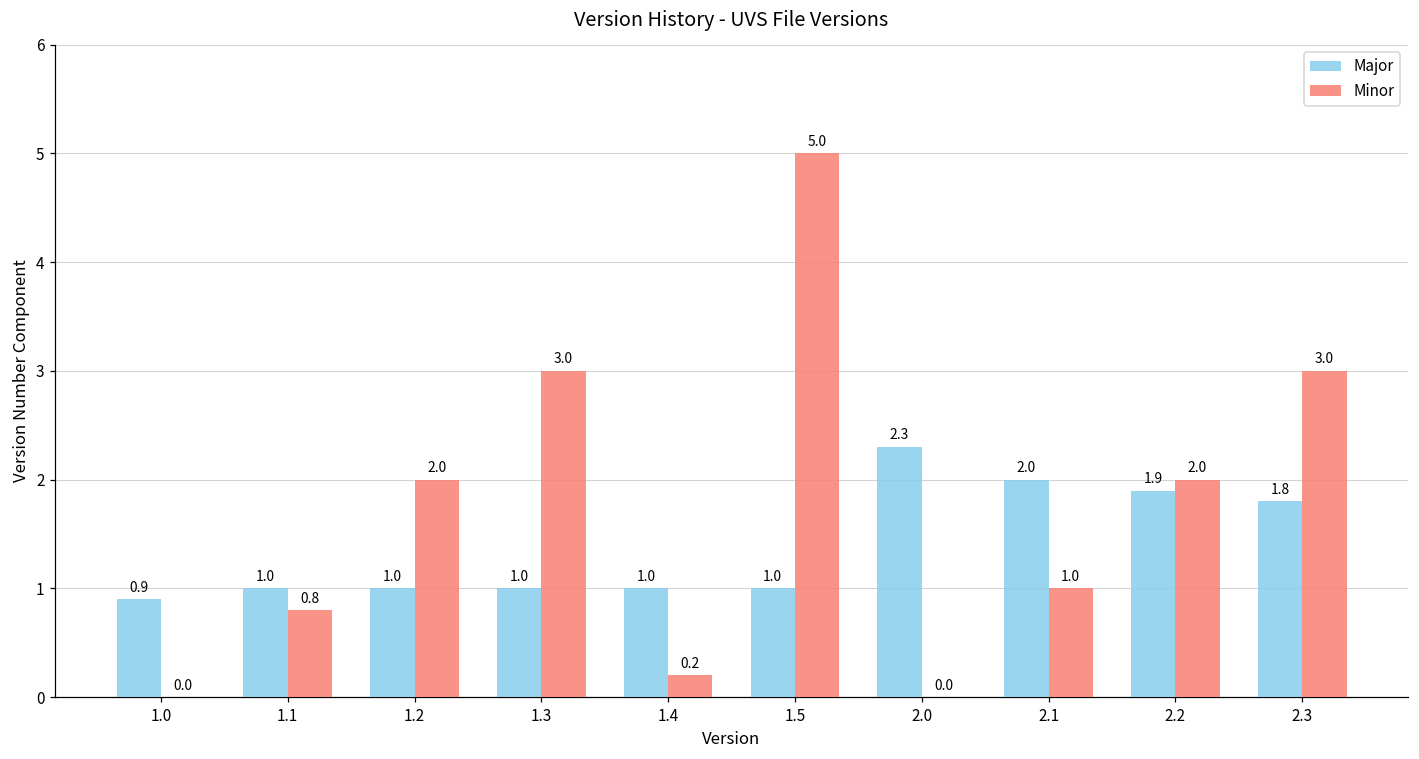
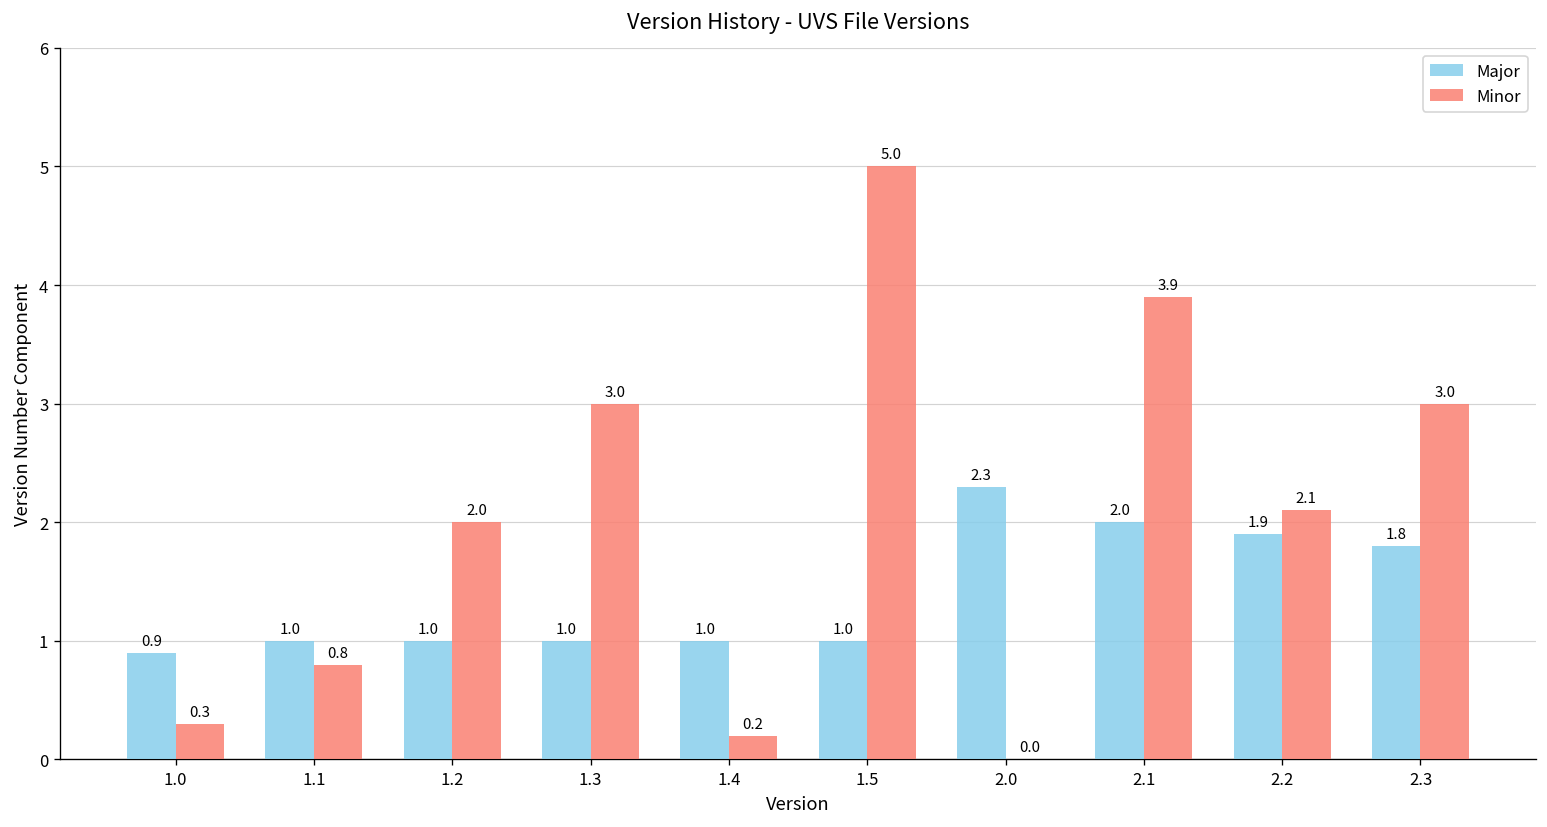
Minor, 1.0: 0.0 -> 0.3
Minor, 2.1: 1.0 -> 3.9
Minor, 2.2: 2.0 -> 2.1
